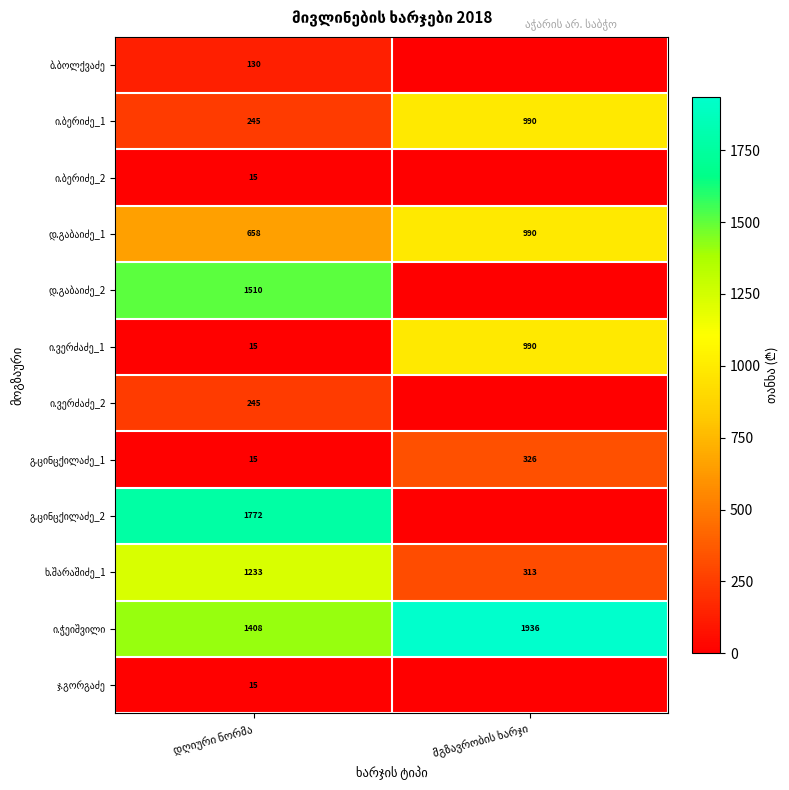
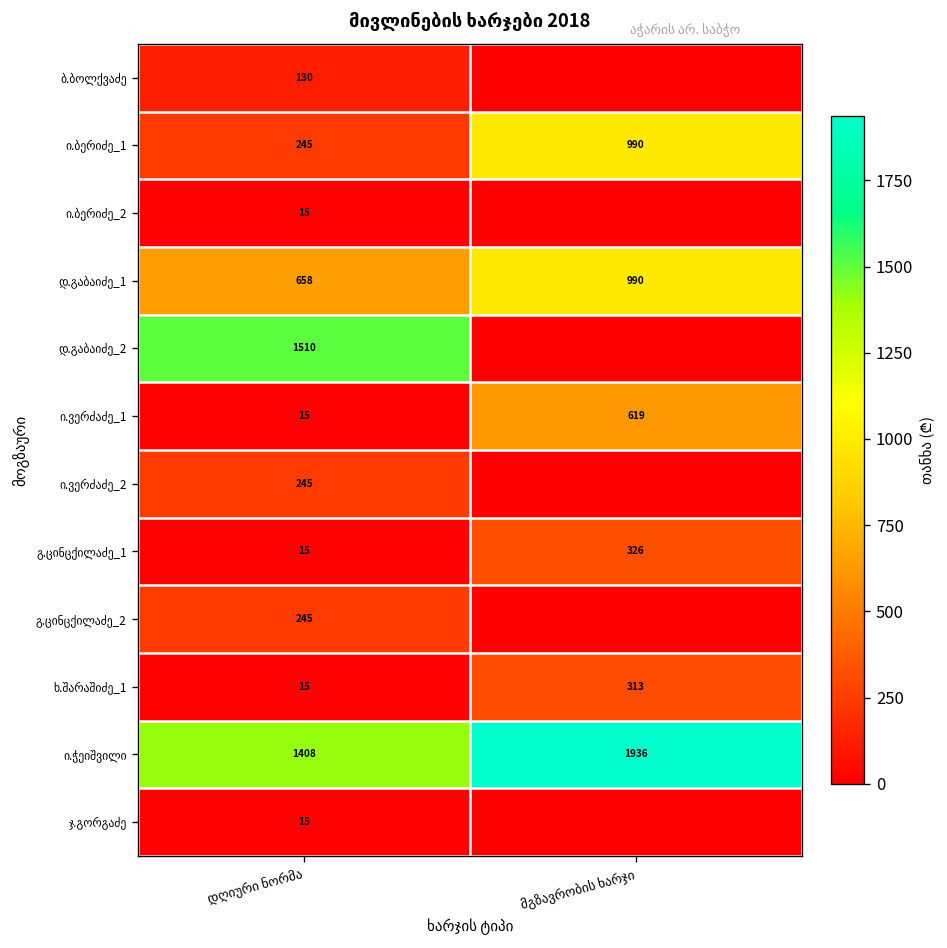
ი.ვერძაძე_1, მგზავრობის ხარჯი: 990 -> 619
გ.ცინცქილაძე_2, დღიური ნორმა: 1772 -> 245
ხ.შარაშიძე_1, დღიური ნორმა: 1233 -> 15
